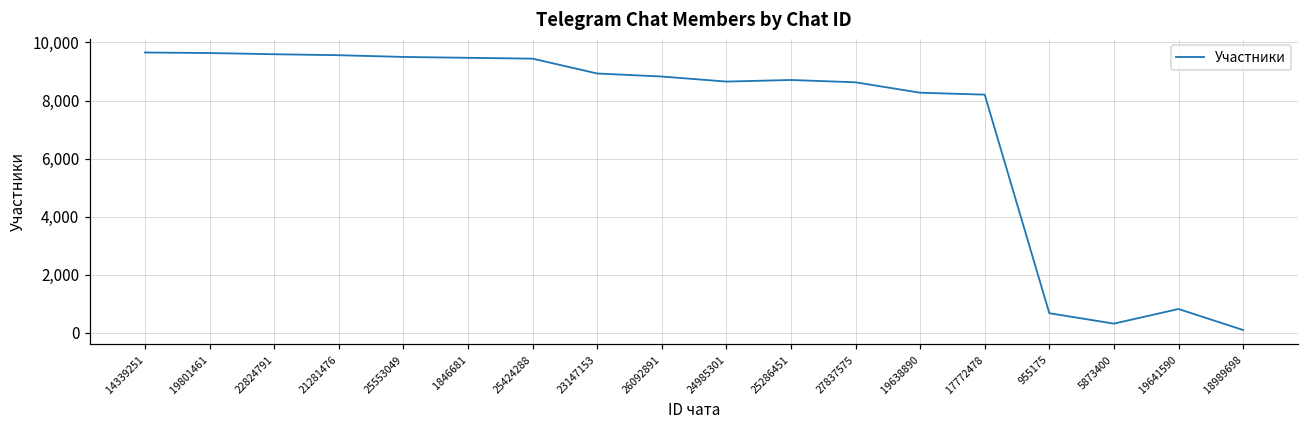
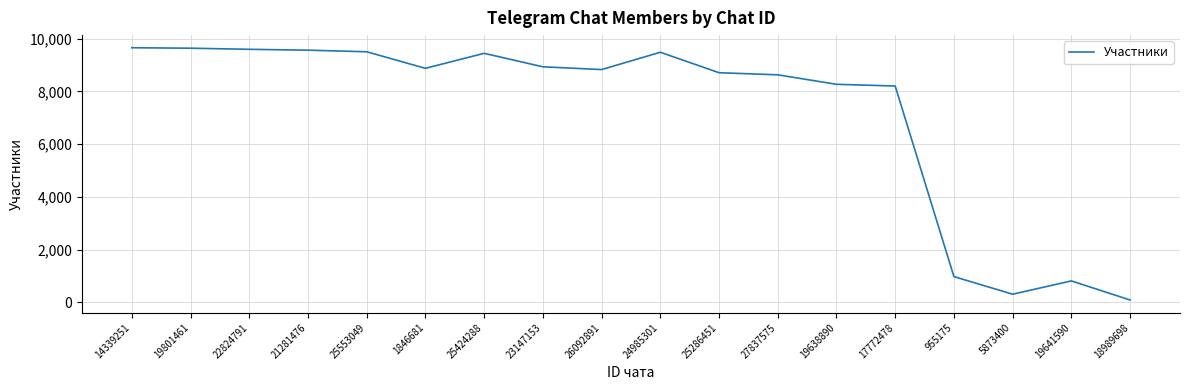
1846681: 9,500 -> 8,900
24985301: 8,700 -> 9,500
955175: 700 -> 1,000
